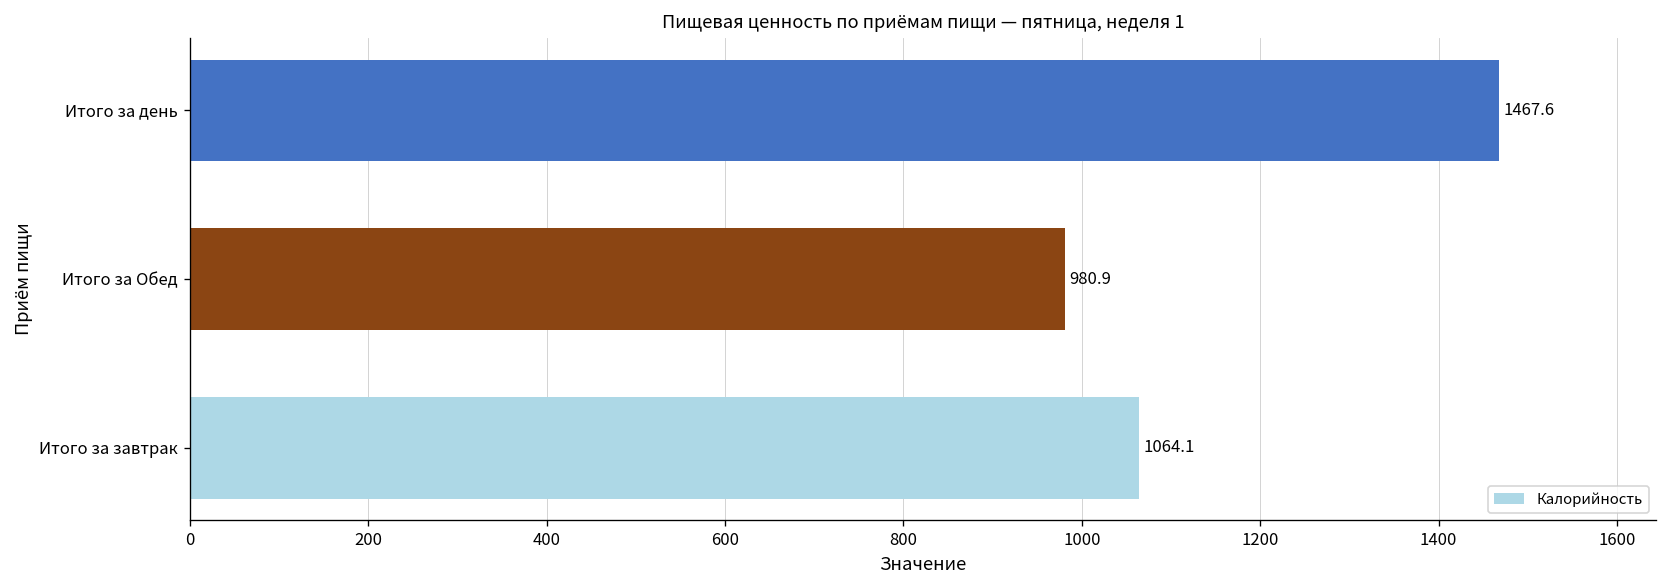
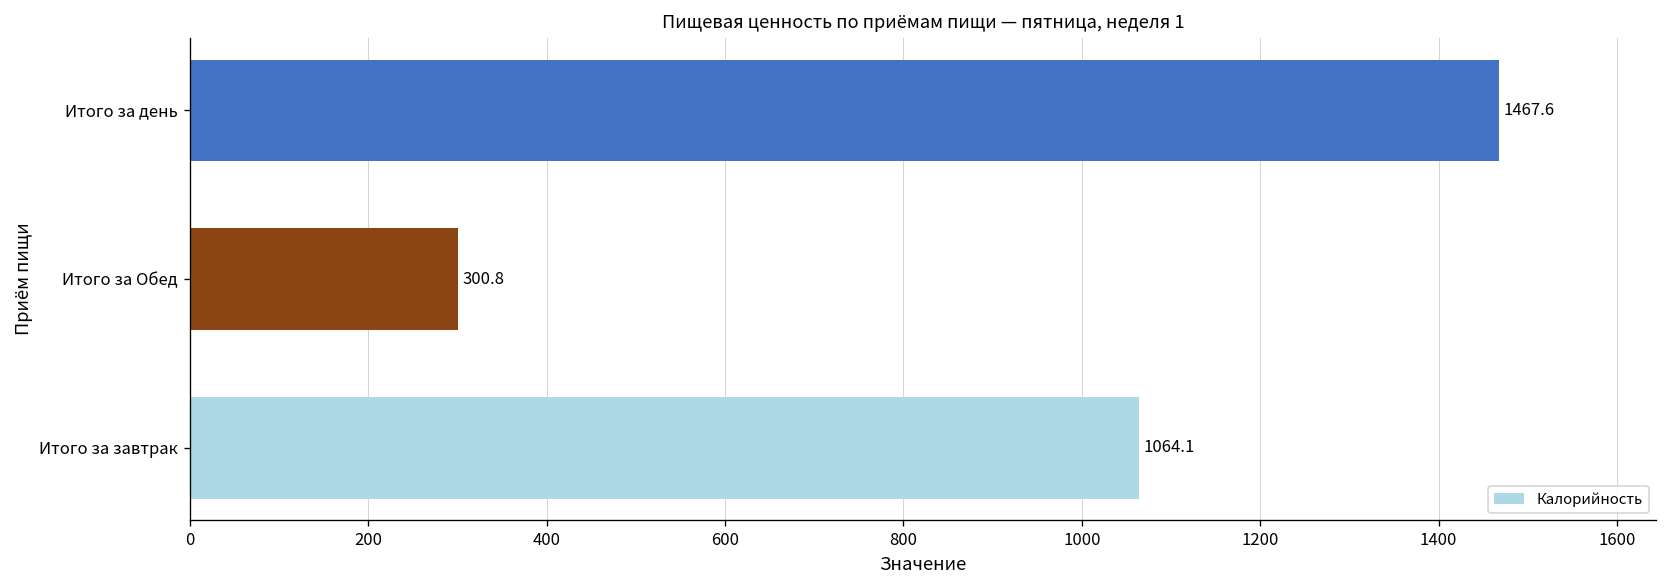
Итого за Обед: 980.9 -> 300.8
